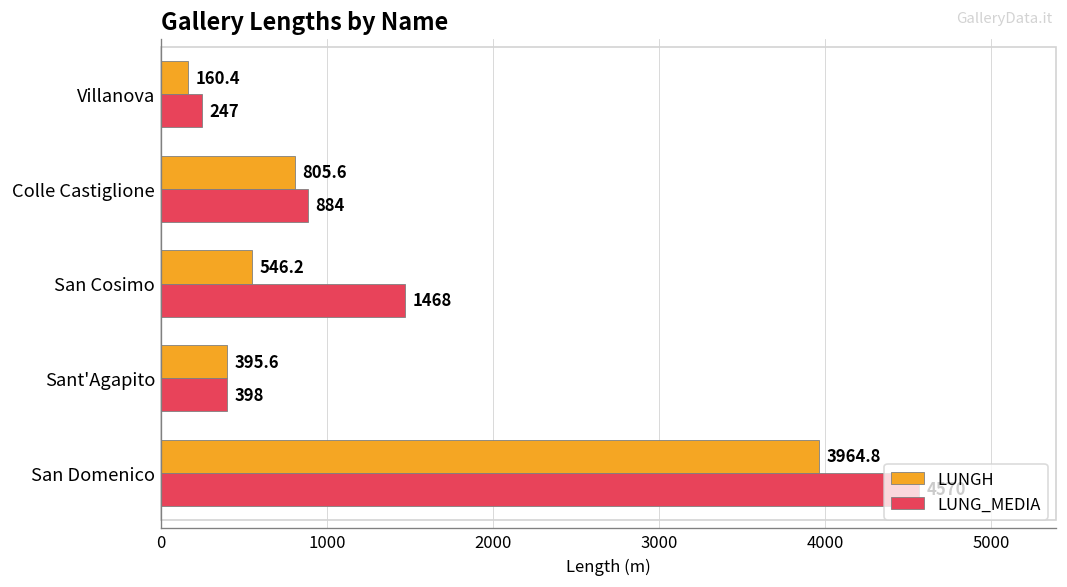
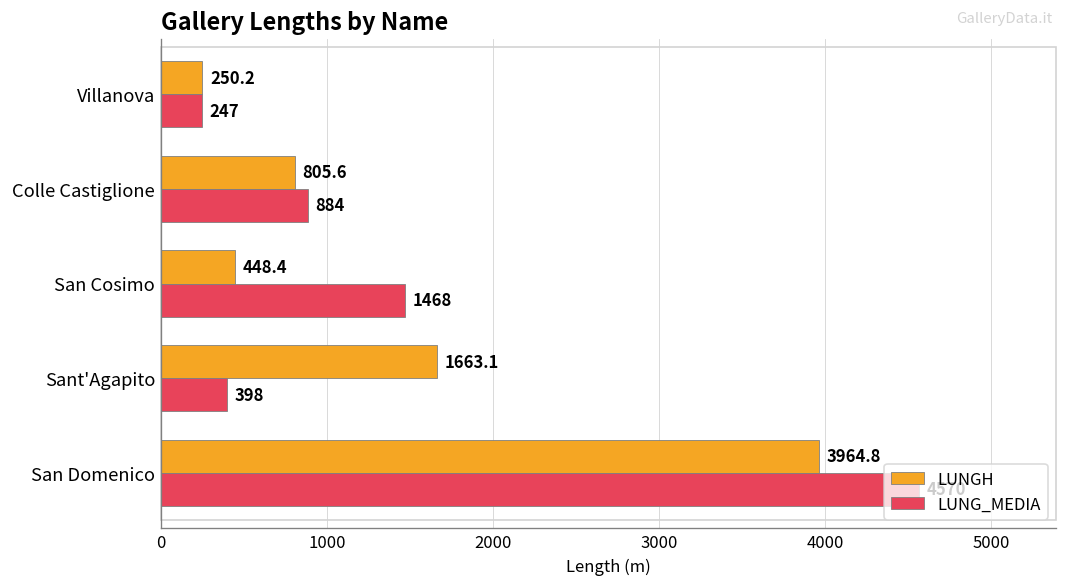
LUNGH, Villanova: 160.4 -> 250.2
LUNGH, San Cosimo: 546.2 -> 448.4
LUNGH, Sant'Agapito: 395.6 -> 1663.1
